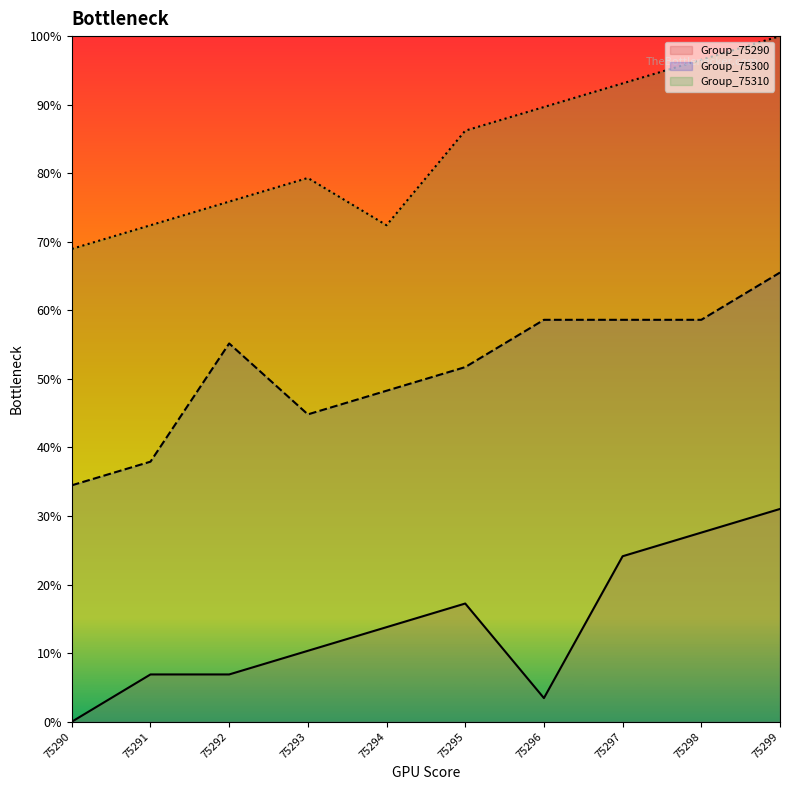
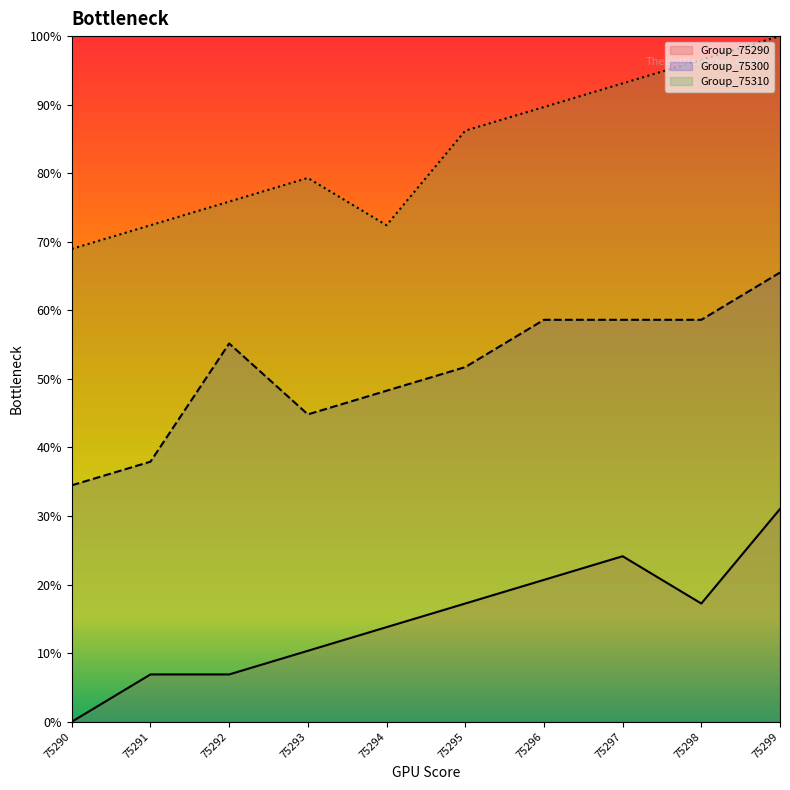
Group_75290, 75296: 3% -> 21%
Group_75290, 75298: 28% -> 17%
